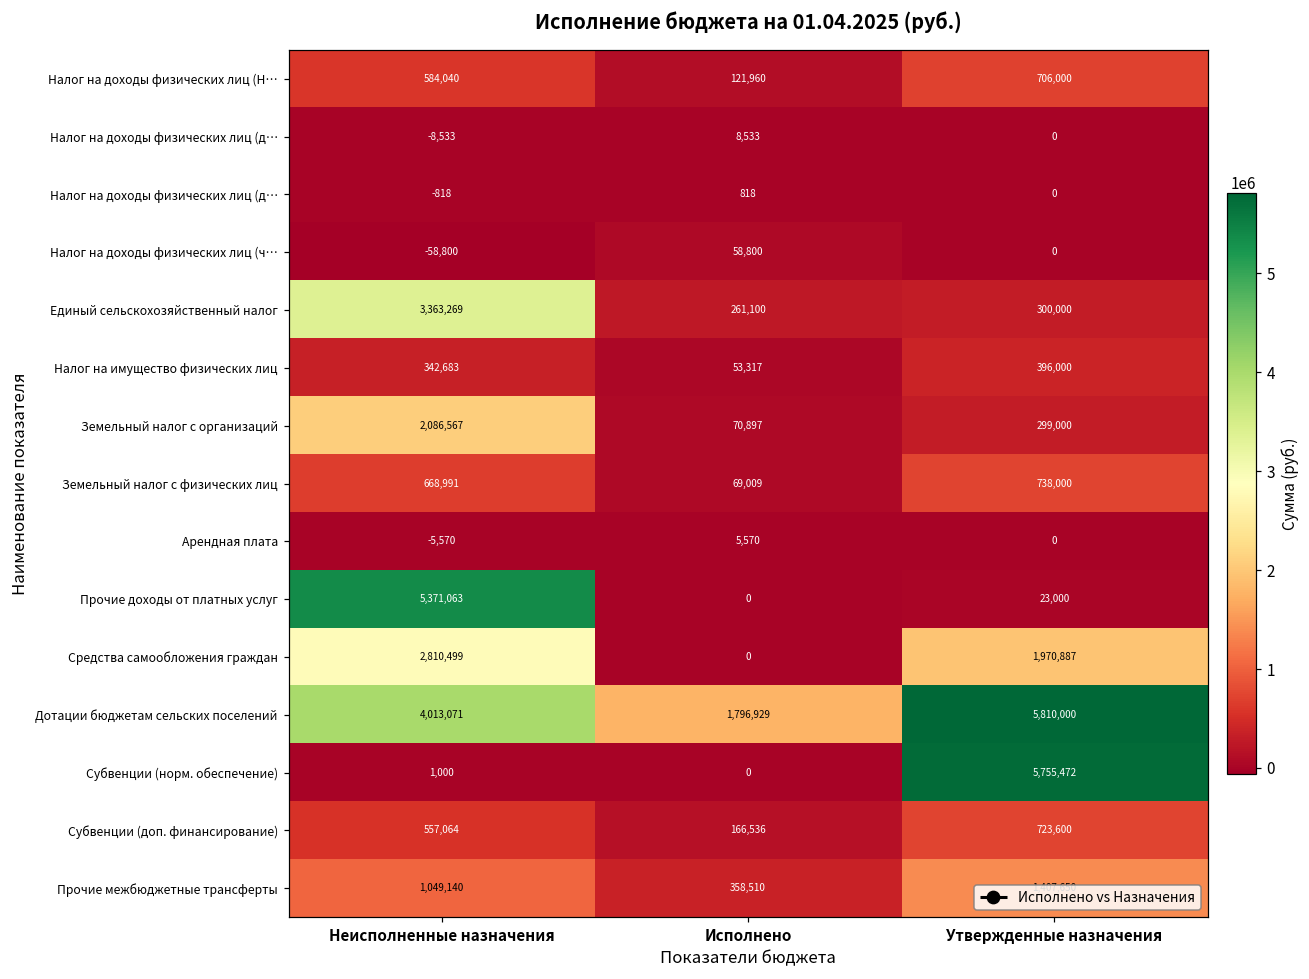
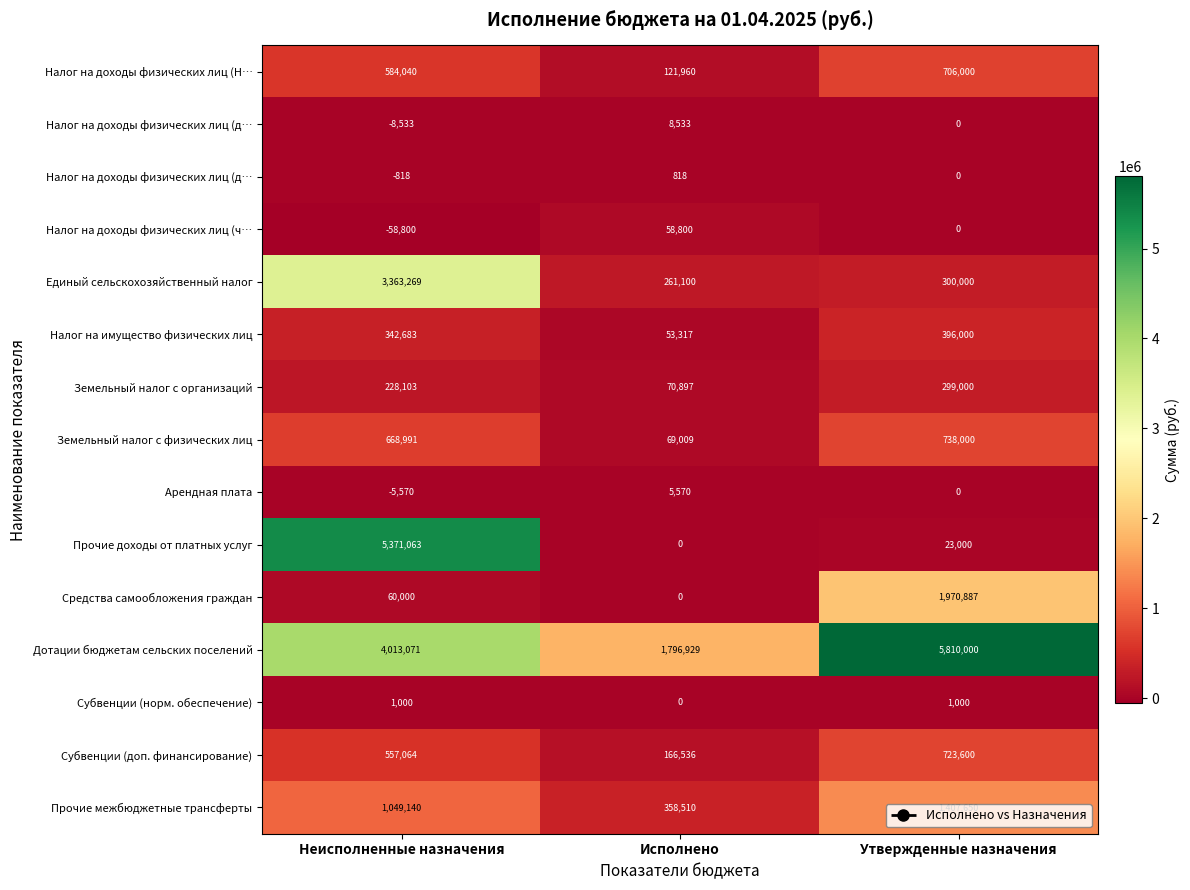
Земельный налог с организаций, Неисполненные назначения: 2,086,567 -> 228,103
Средства самообложения граждан, Неисполненные назначения: 2,810,499 -> 60,000
Субвенции (норм. обеспечение), Утвержденные назначения: 5,755,472 -> 1,000
